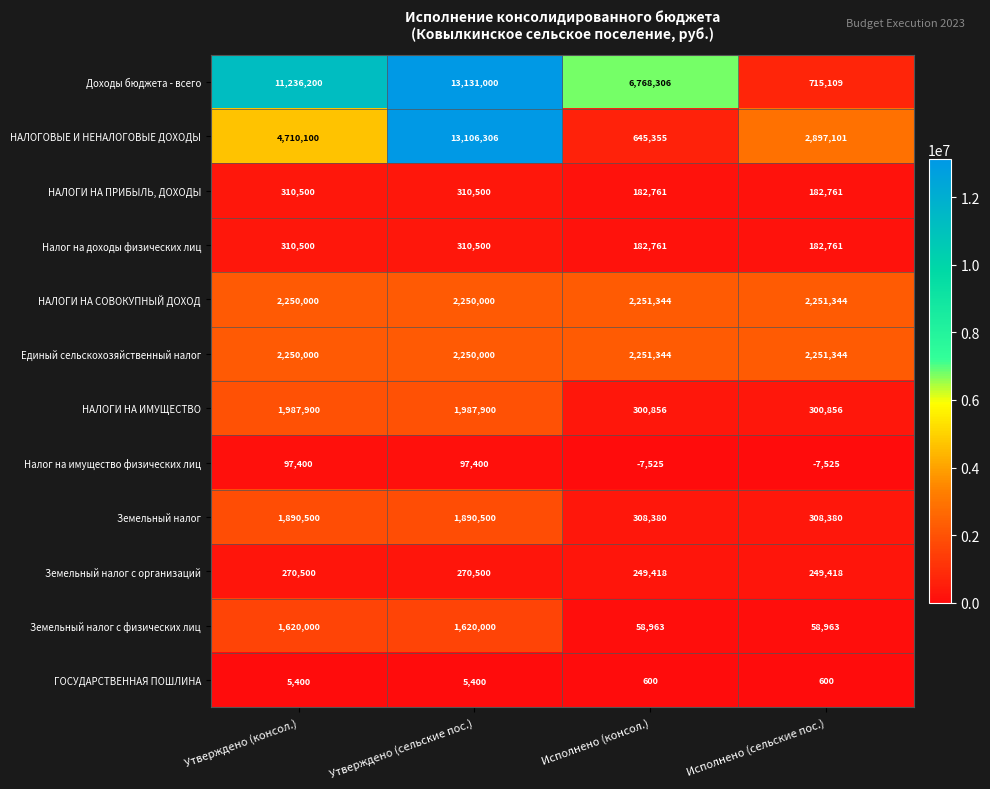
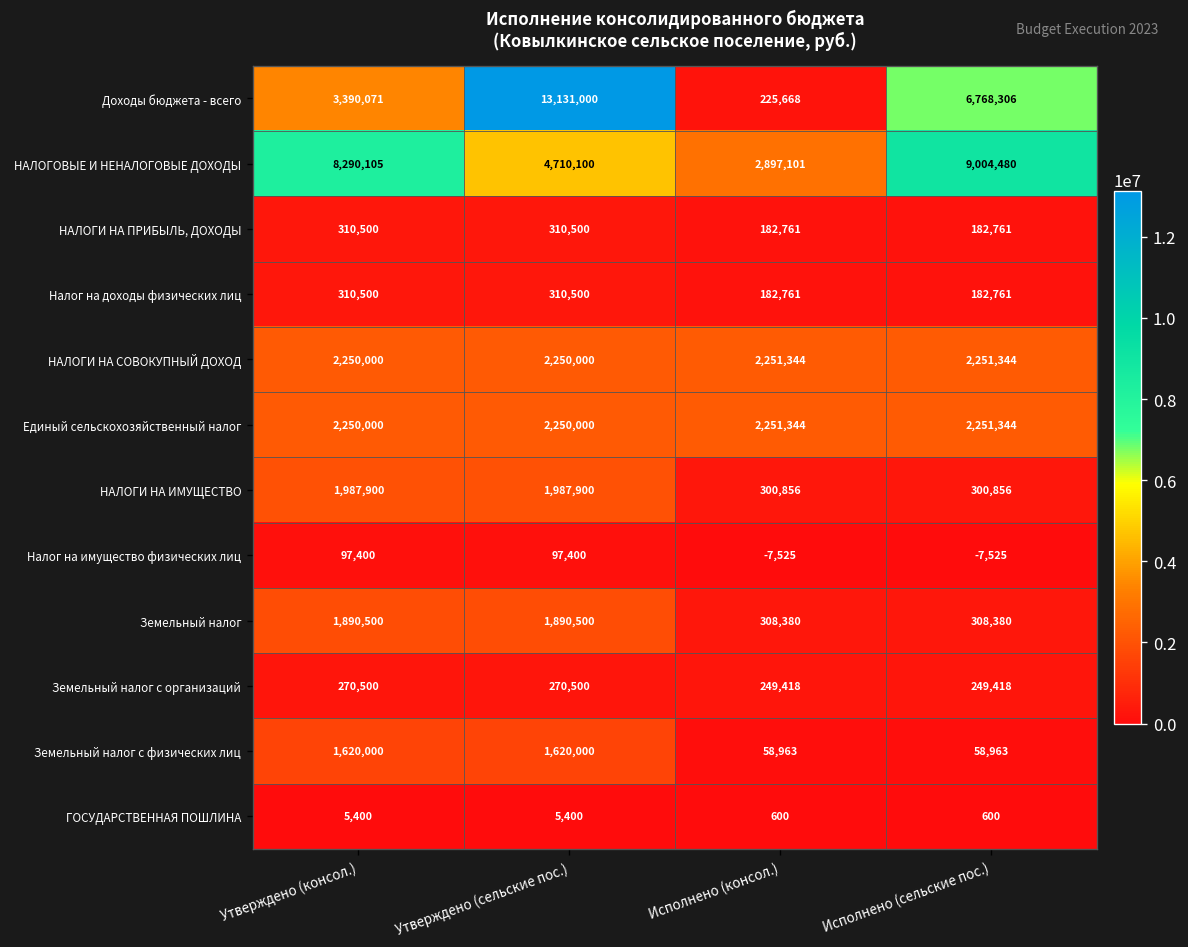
Доходы бюджета - всего, Утверждено (консол.): 11,236,200 -> 3,390,071
Доходы бюджета - всего, Исполнено (консол.): 6,768,306 -> 225,668
Доходы бюджета - всего, Исполнено (сельские пос.): 715,109 -> 6,768,306
НАЛОГОВЫЕ И НЕНАЛОГОВЫЕ ДОХОДЫ, Утверждено (консол.): 4,710,100 -> 8,290,105
НАЛОГОВЫЕ И НЕНАЛОГОВЫЕ ДОХОДЫ, Утверждено (сельские пос.): 13,106,306 -> 4,710,100
НАЛОГОВЫЕ И НЕНАЛОГОВЫЕ ДОХОДЫ, Исполнено (консол.): 645,355 -> 2,897,101
НАЛОГОВЫЕ И НЕНАЛОГОВЫЕ ДОХОДЫ, Исполнено (сельские пос.): 2,897,101 -> 9,004,480
